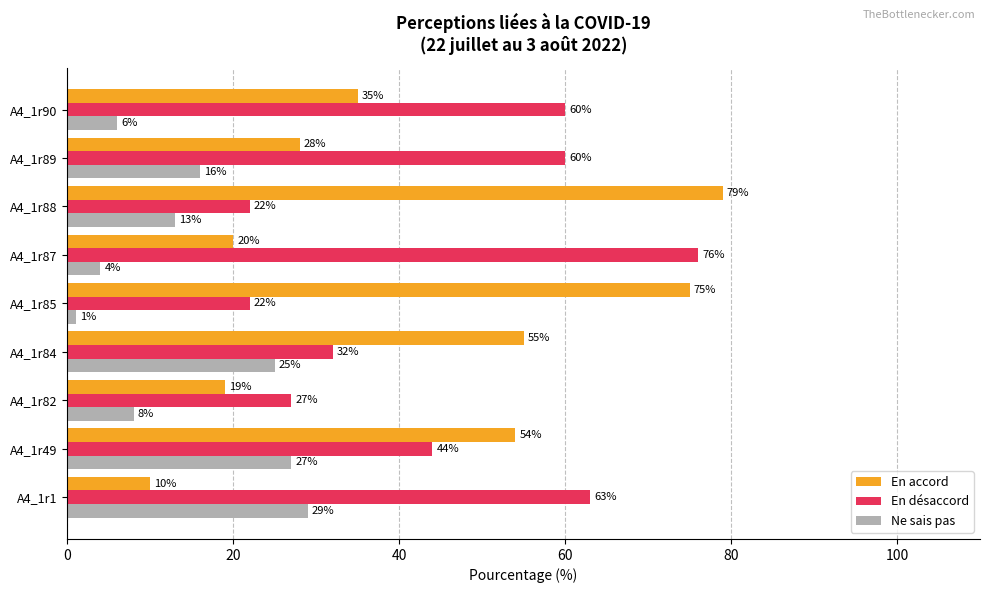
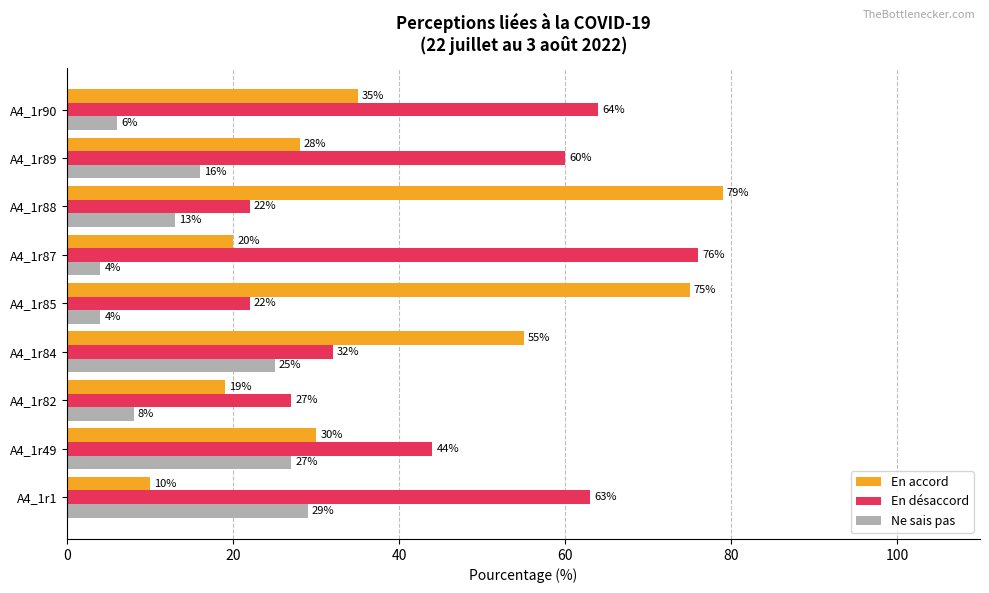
En désaccord, A4_1r90: 60% -> 64%
Ne sais pas, A4_1r85: 1% -> 4%
En accord, A4_1r49: 54% -> 30%
